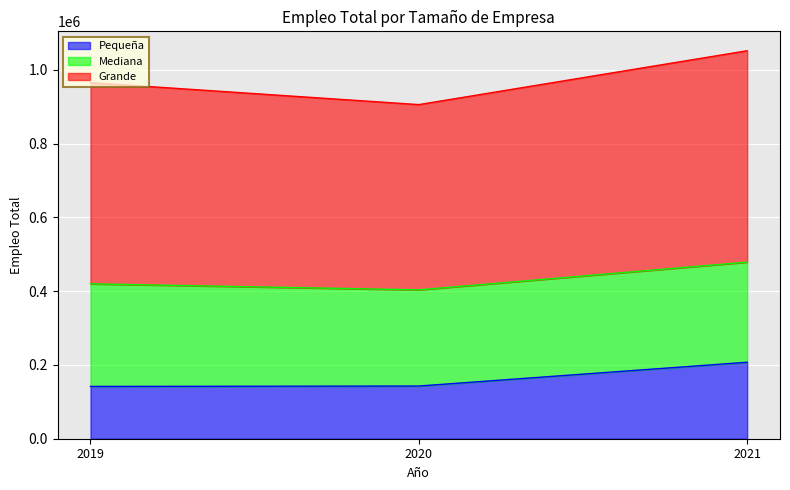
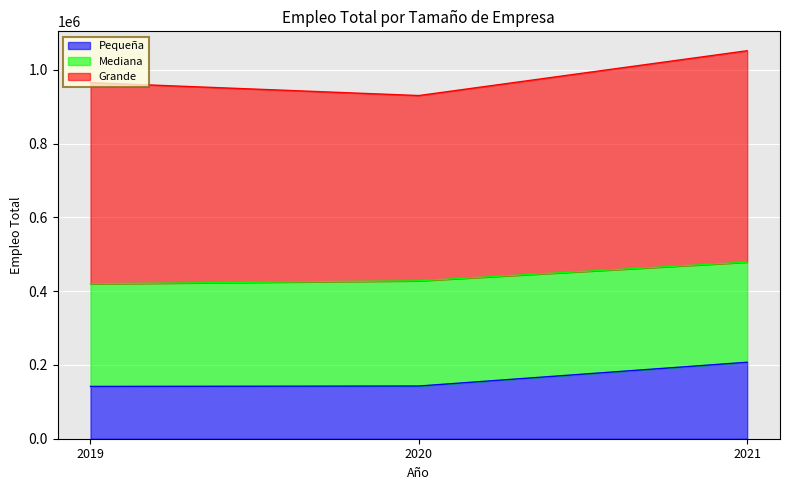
Mediana, 2020: 260000 -> 290000
